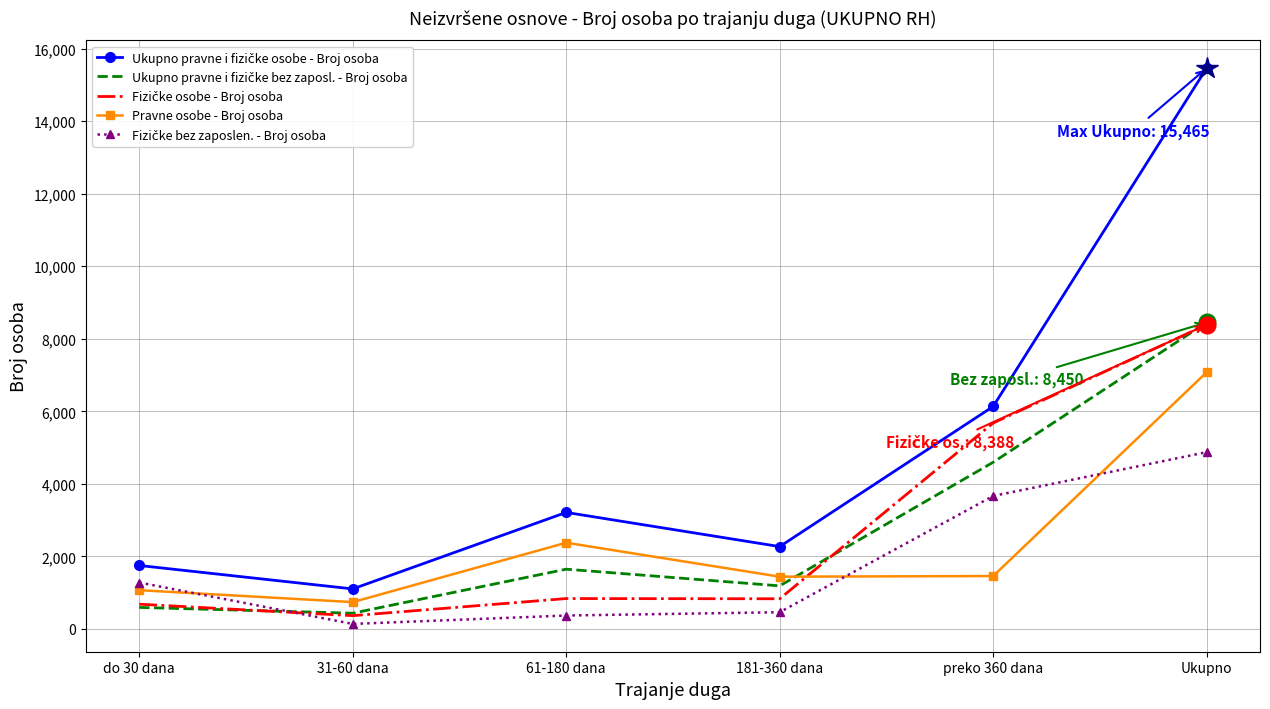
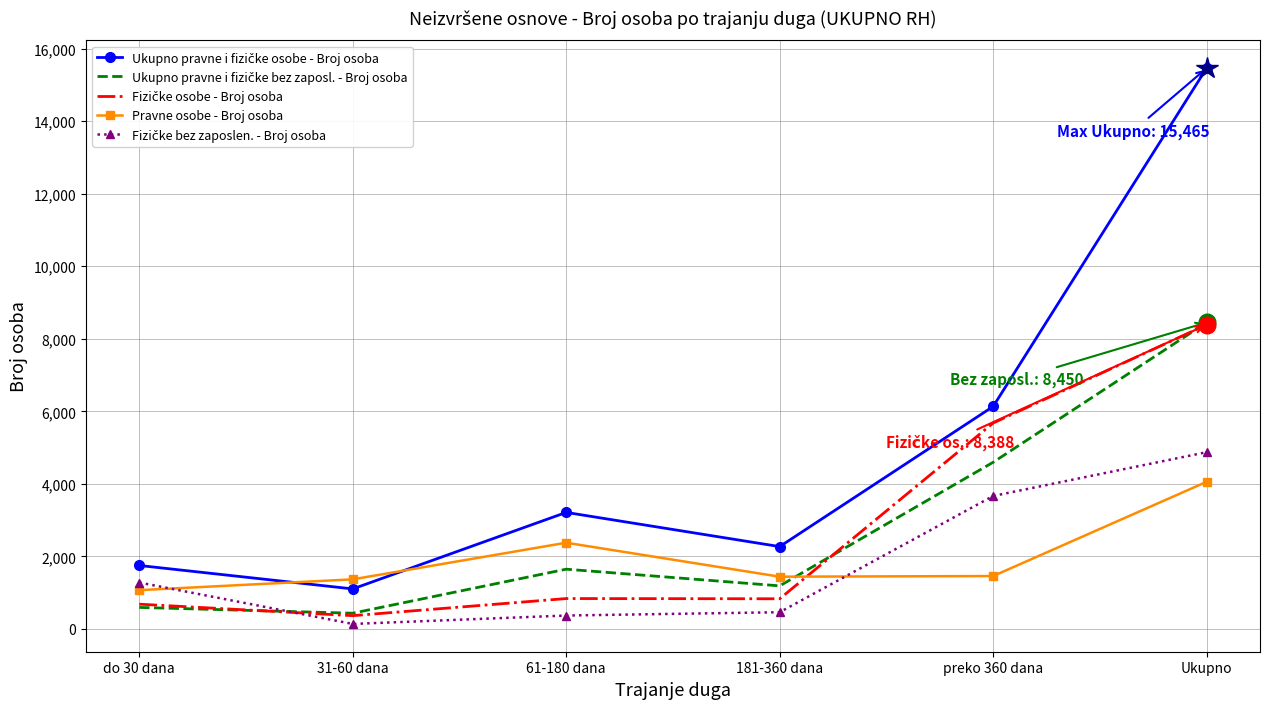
Pravne osobe - Broj osoba, 31-60 dana: 700 -> 1,400
Pravne osobe - Broj osoba, Ukupno: 7,100 -> 4,100
